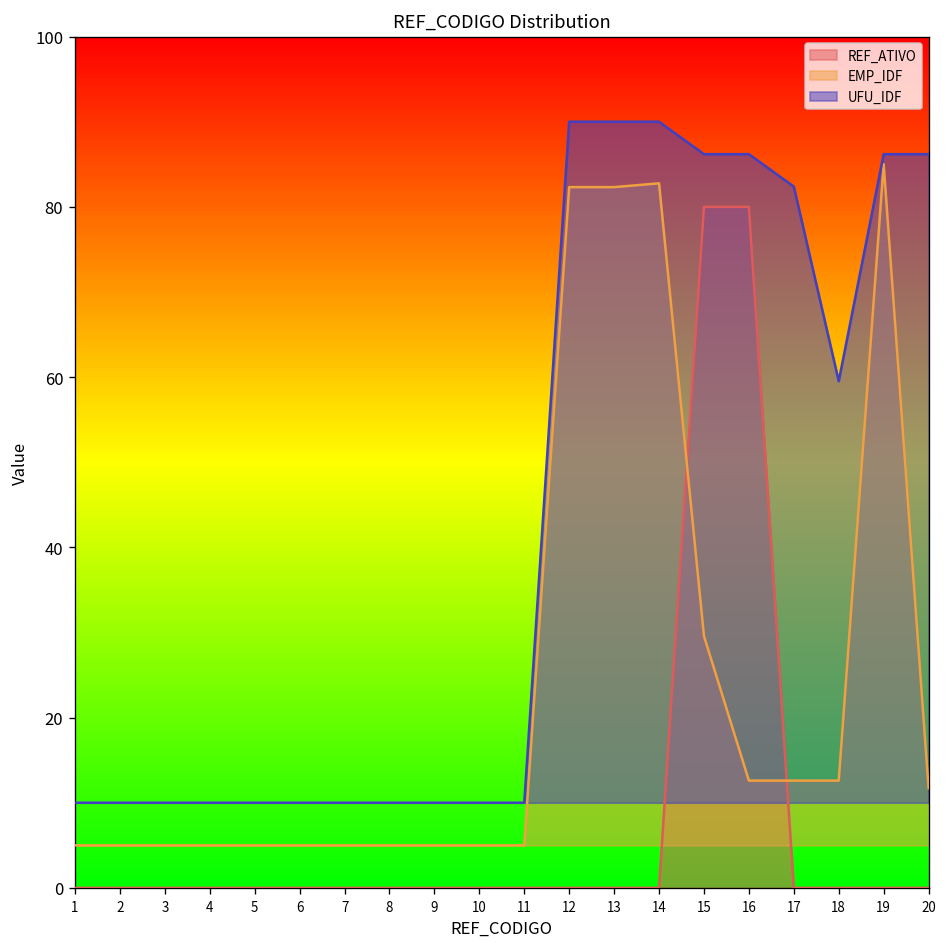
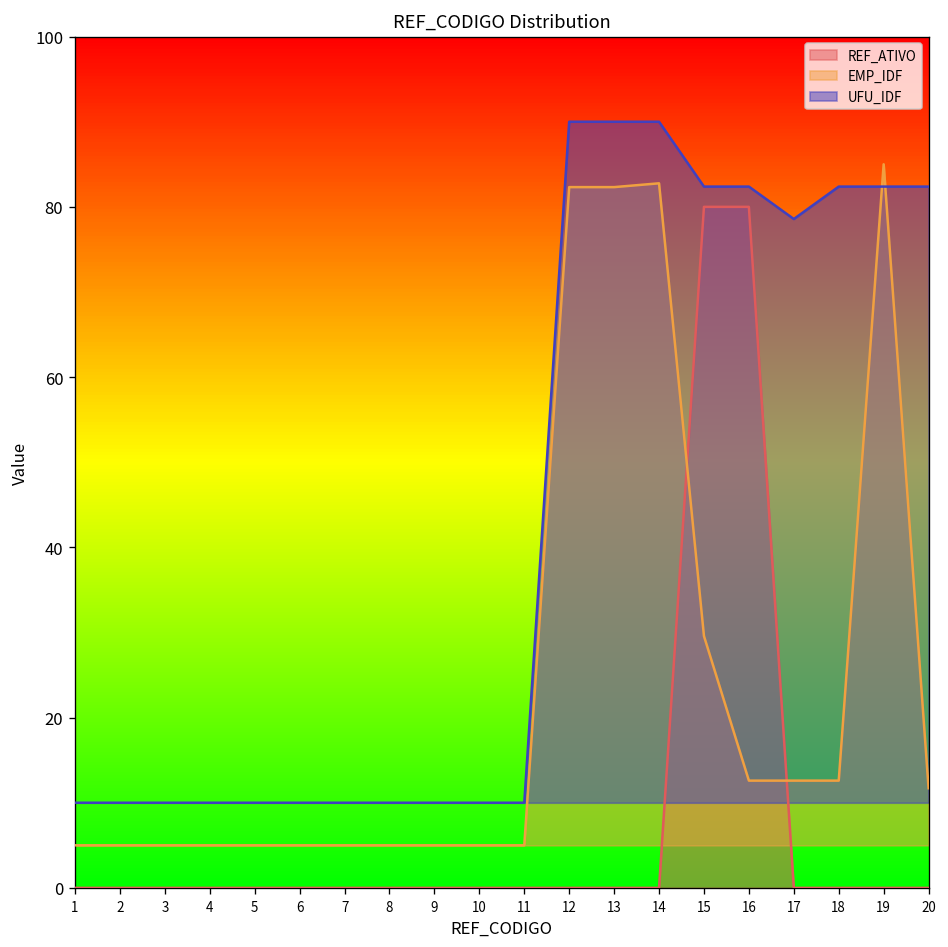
UFU_IDF, 15: 86 -> 82
UFU_IDF, 16: 86 -> 82
UFU_IDF, 17: 82 -> 79
UFU_IDF, 18: 60 -> 82
UFU_IDF, 19: 86 -> 82
UFU_IDF, 20: 86 -> 82
